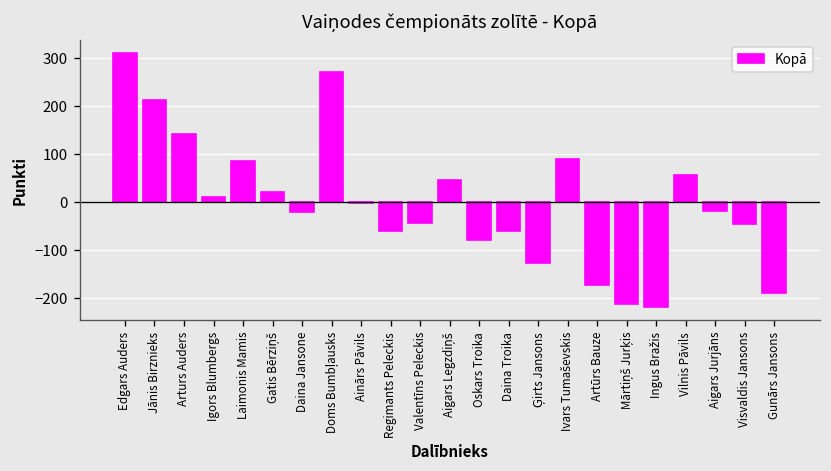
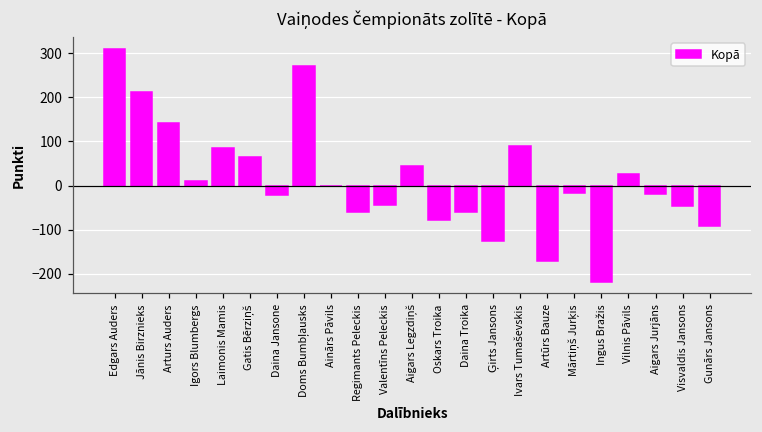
Gatis Bērziņš: 20 -> 70
Mārtiņš Jurķis: -210 -> -20
Vilnis Pāvils: 60 -> 30
Gunārs Jansons: -190 -> -90
